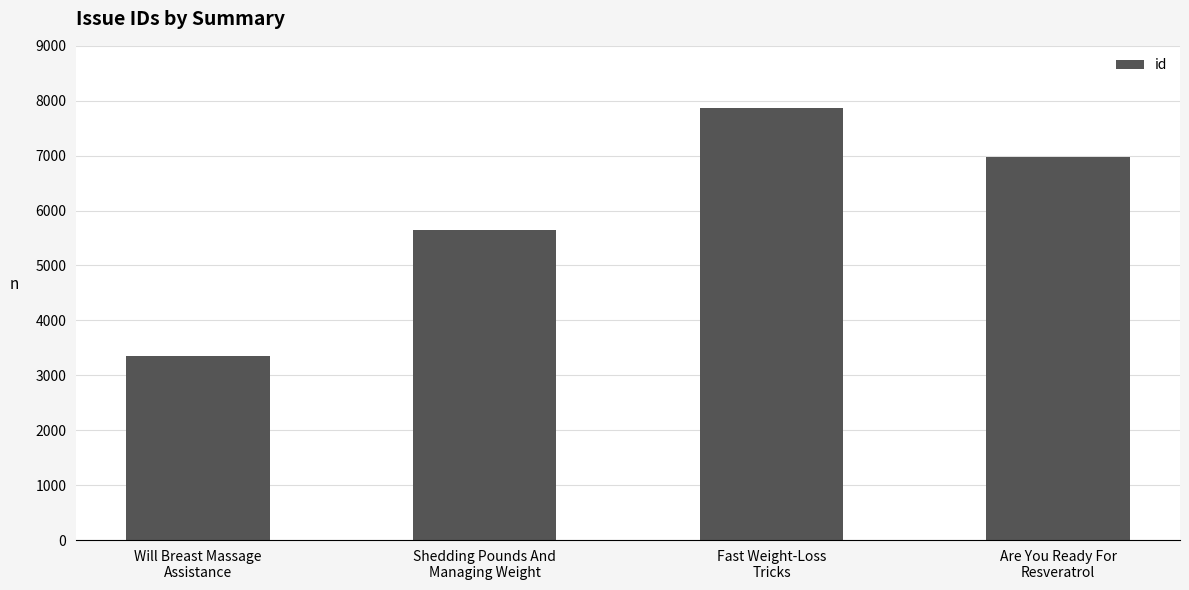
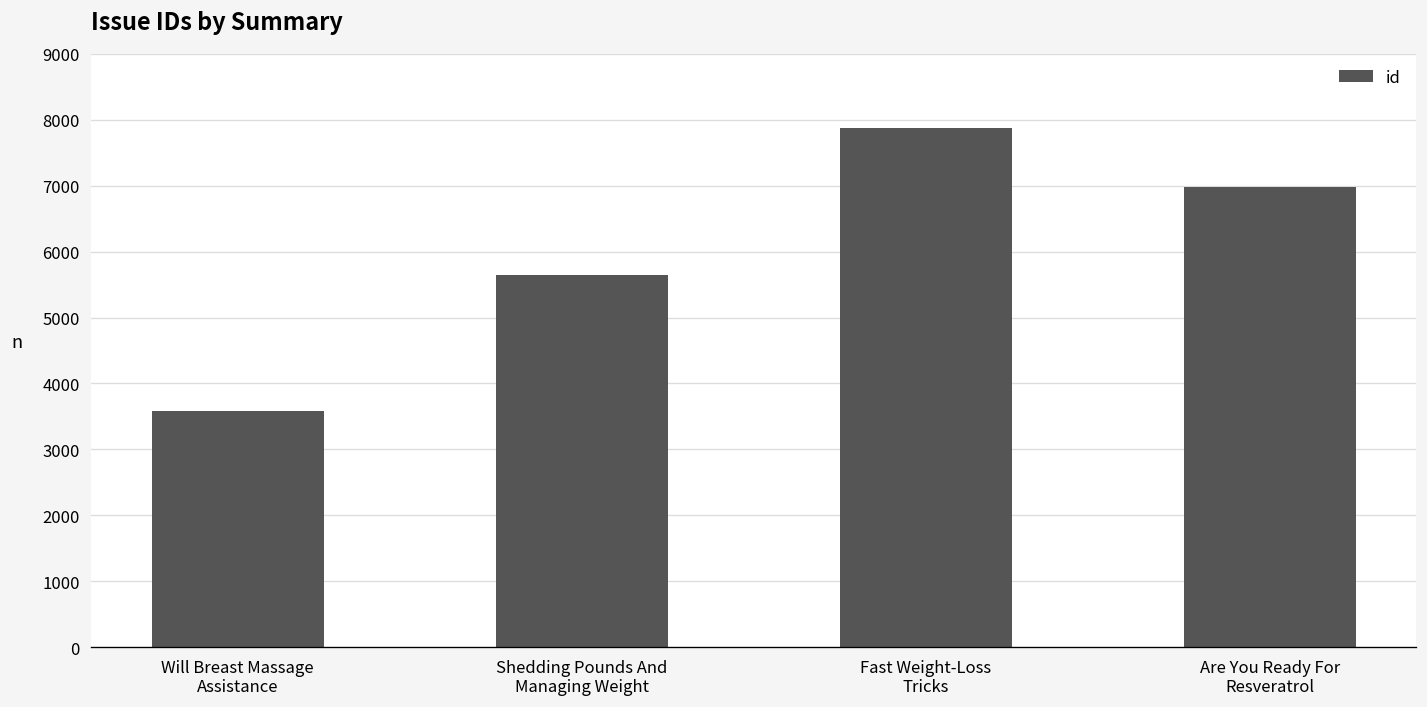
Will Breast Massage Assistance: 3400 -> 3600
